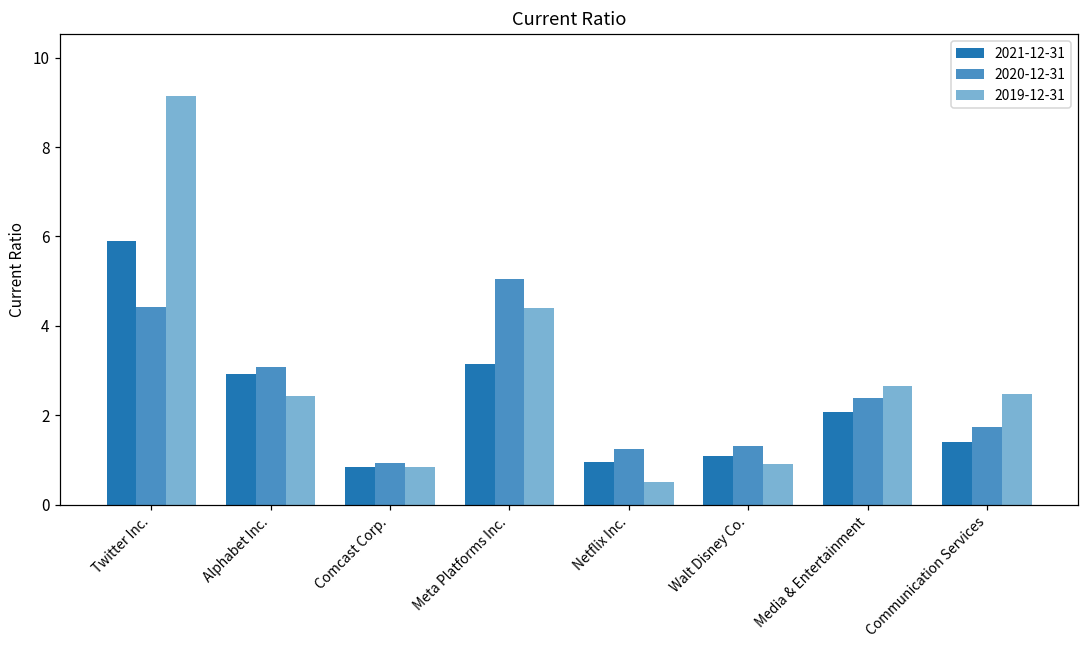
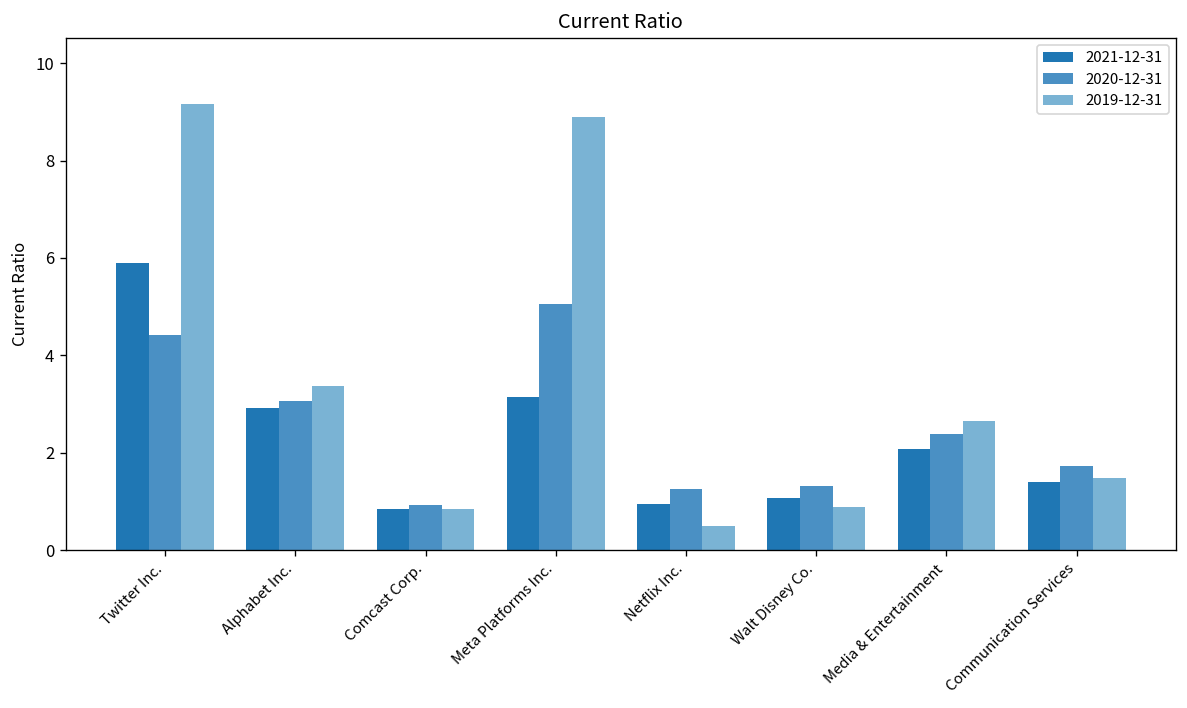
2019-12-31, Alphabet Inc.: 2.4 -> 3.4
2019-12-31, Meta Platforms Inc.: 4.4 -> 8.9
2019-12-31, Communication Services: 2.5 -> 1.5
